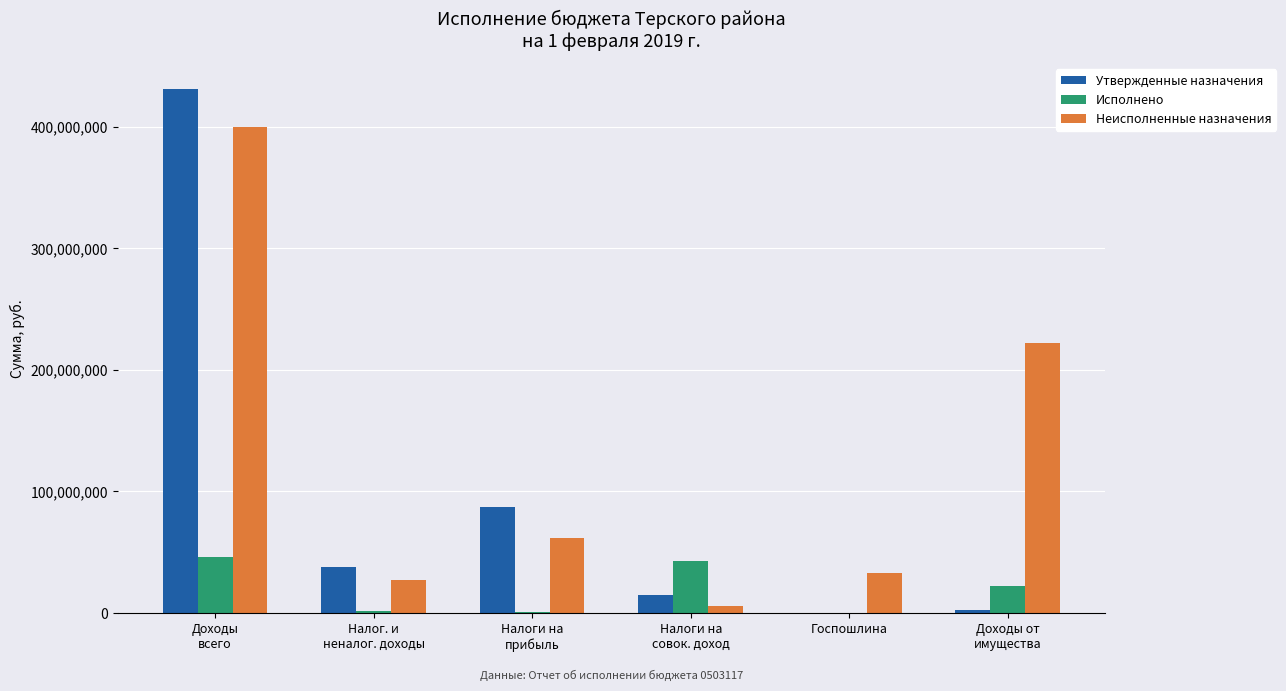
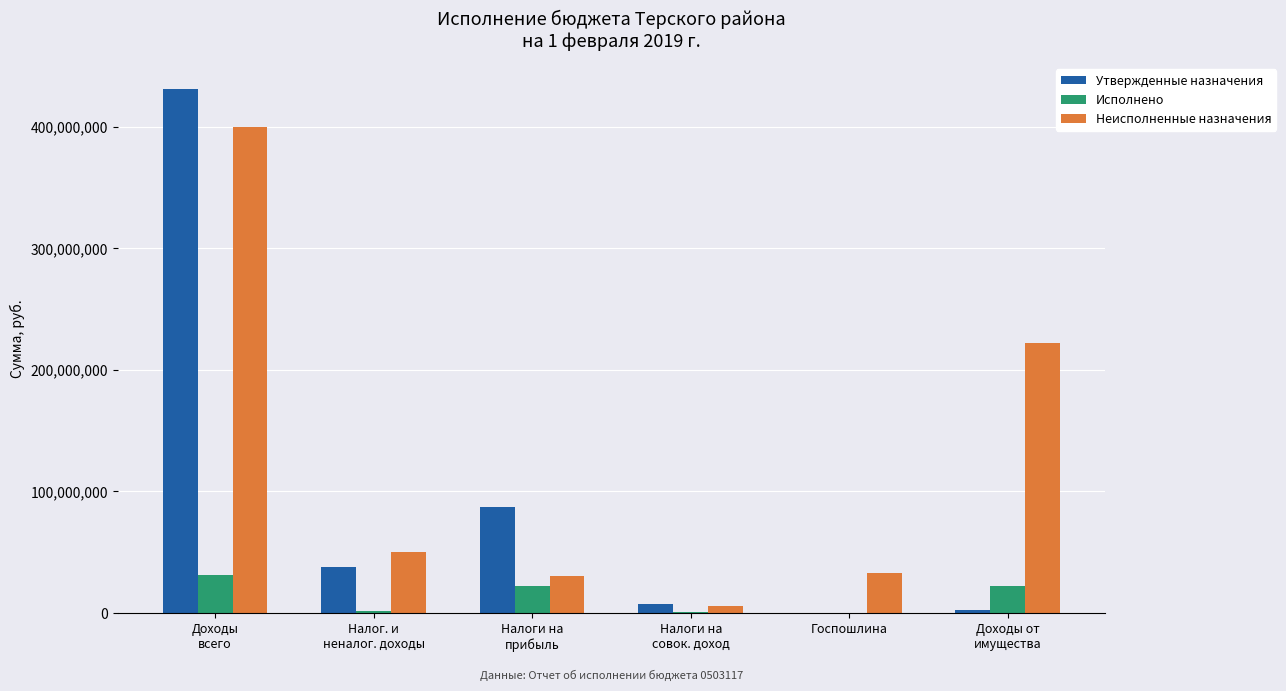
Исполнено, Доходы всего: 46,000,000 -> 31,000,000
Неисполненные назначения, Налог. и неналог. доходы: 27,000,000 -> 50,000,000
Исполнено, Налоги на прибыль: 1,000,000 -> 22,000,000
Неисполненные назначения, Налоги на прибыль: 62,000,000 -> 30,000,000
Утвержденные назначения, Налоги на совок. доход: 15,000,000 -> 7,000,000
Исполнено, Налоги на совок. доход: 43,000,000 -> 0
